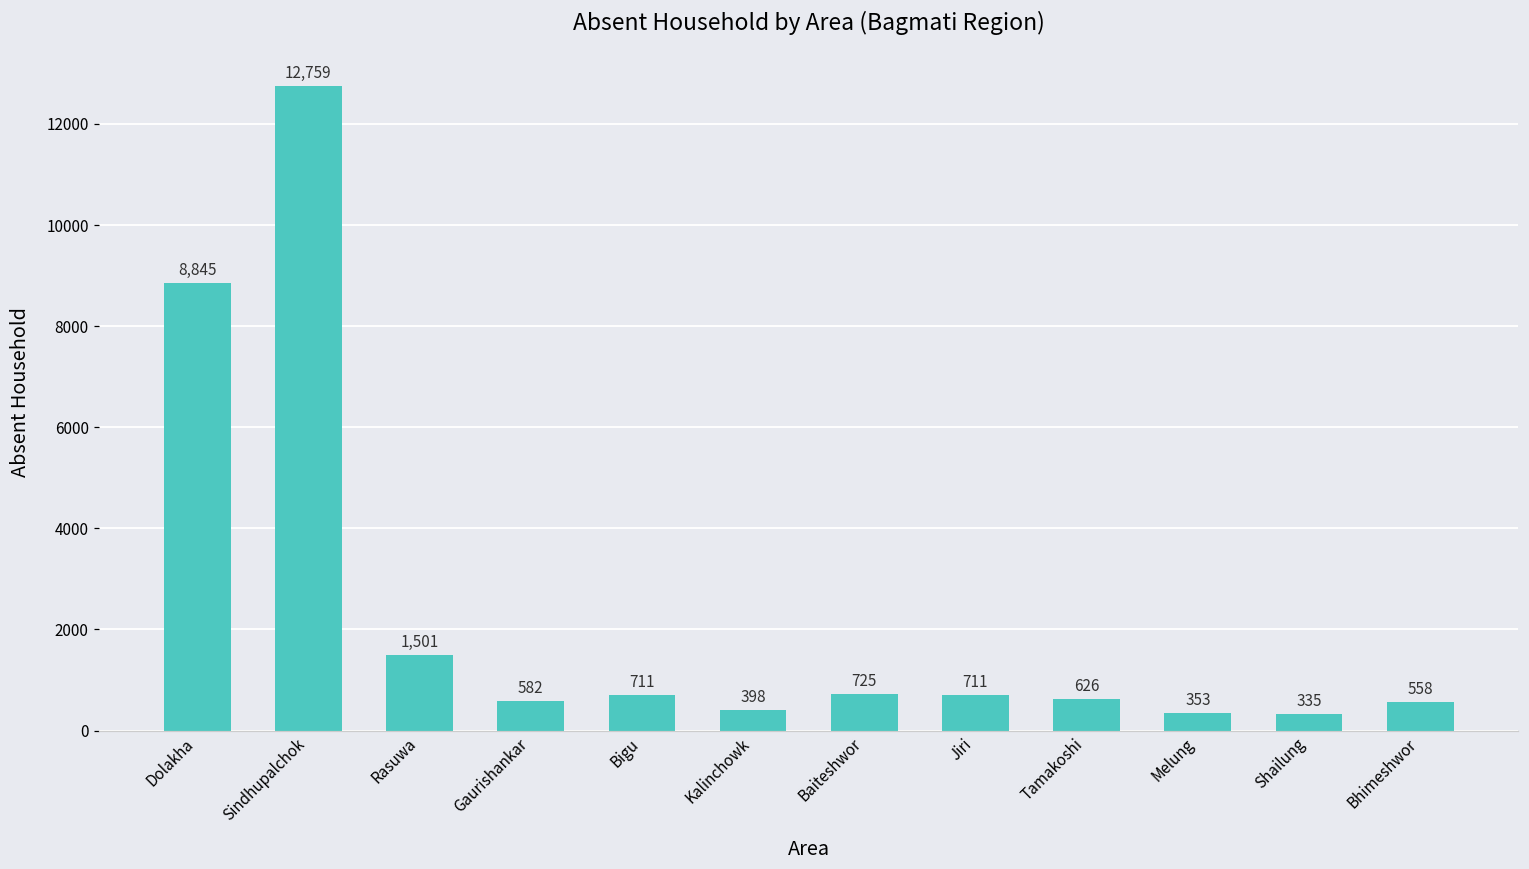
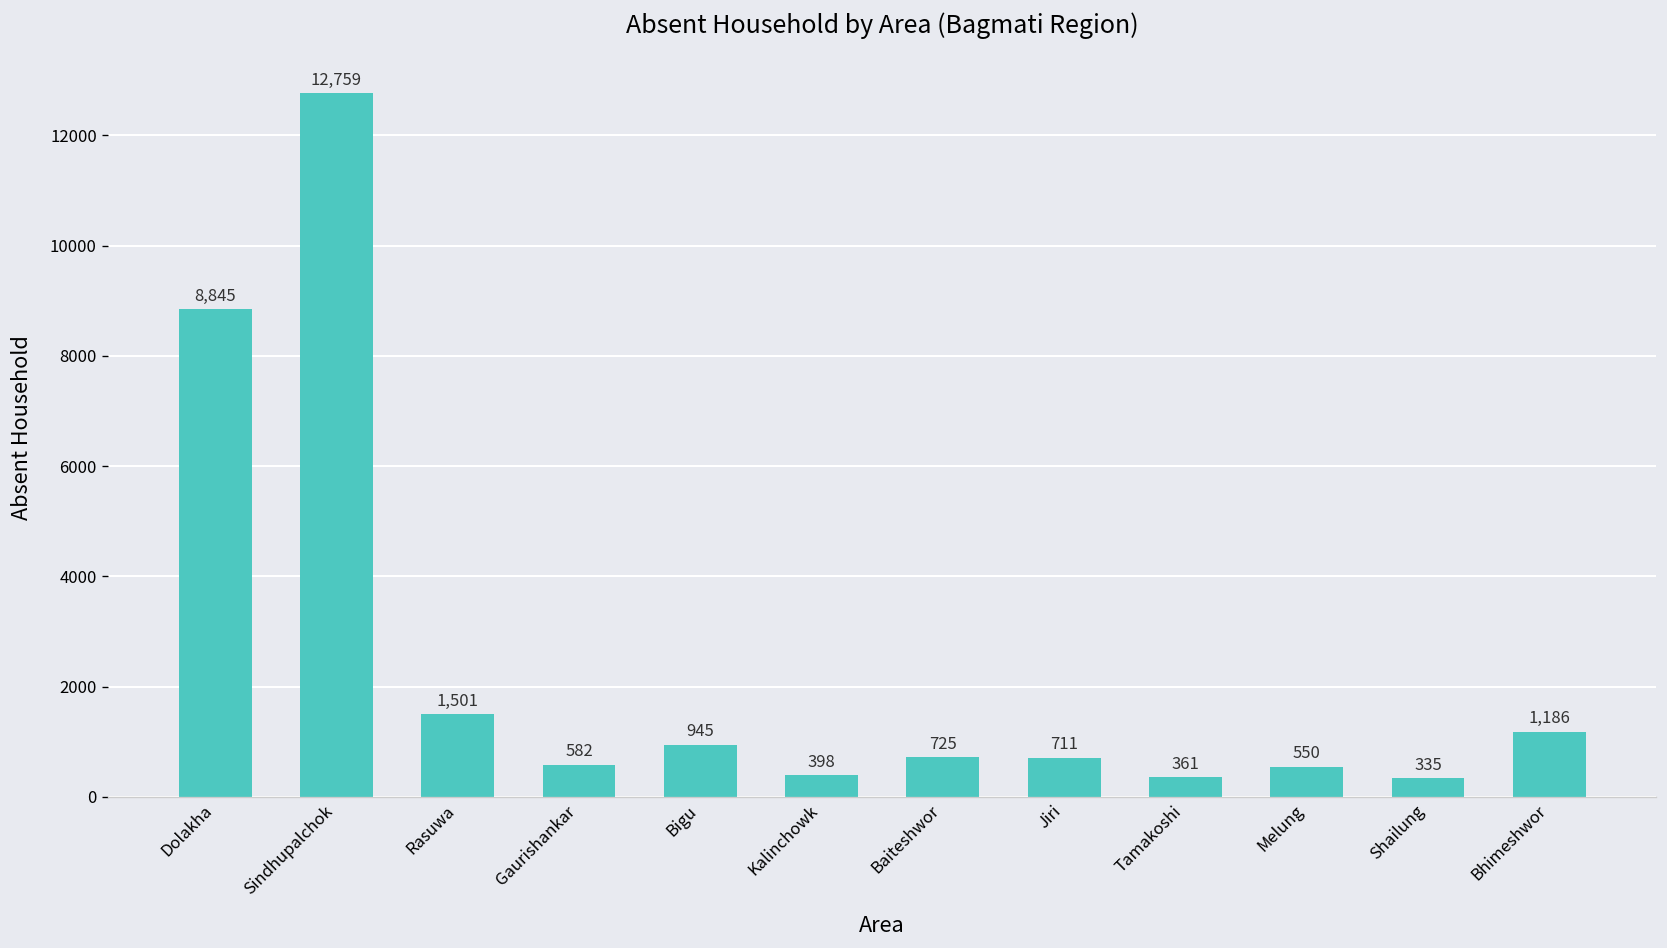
Bigu: 711 -> 945
Tamakoshi: 626 -> 361
Melung: 353 -> 550
Bhimeshwor: 558 -> 1,186
